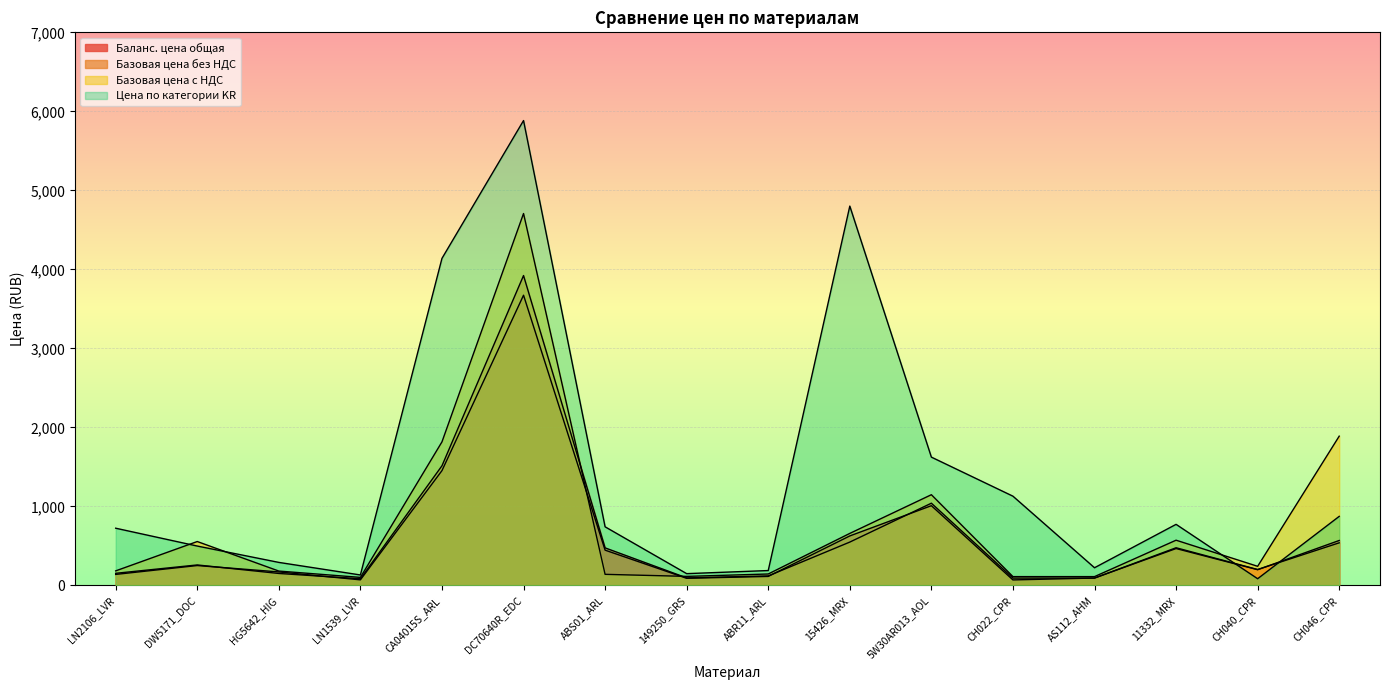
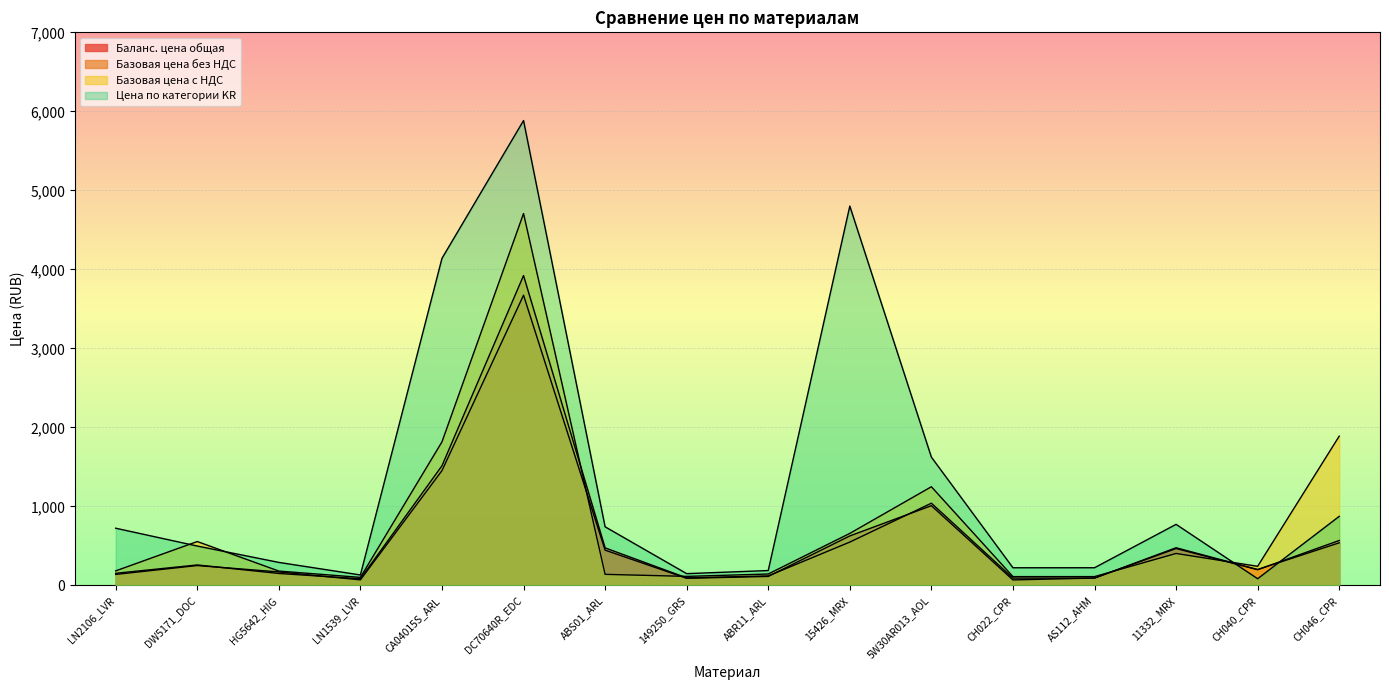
Базовая цена с НДС, 5W30AR013_AOL: 1,100 -> 1,200
Цена по категории KR, CH022_CPR: 1,100 -> 200
Базовая цена с НДС, 11332_MRX: 600 -> 400
